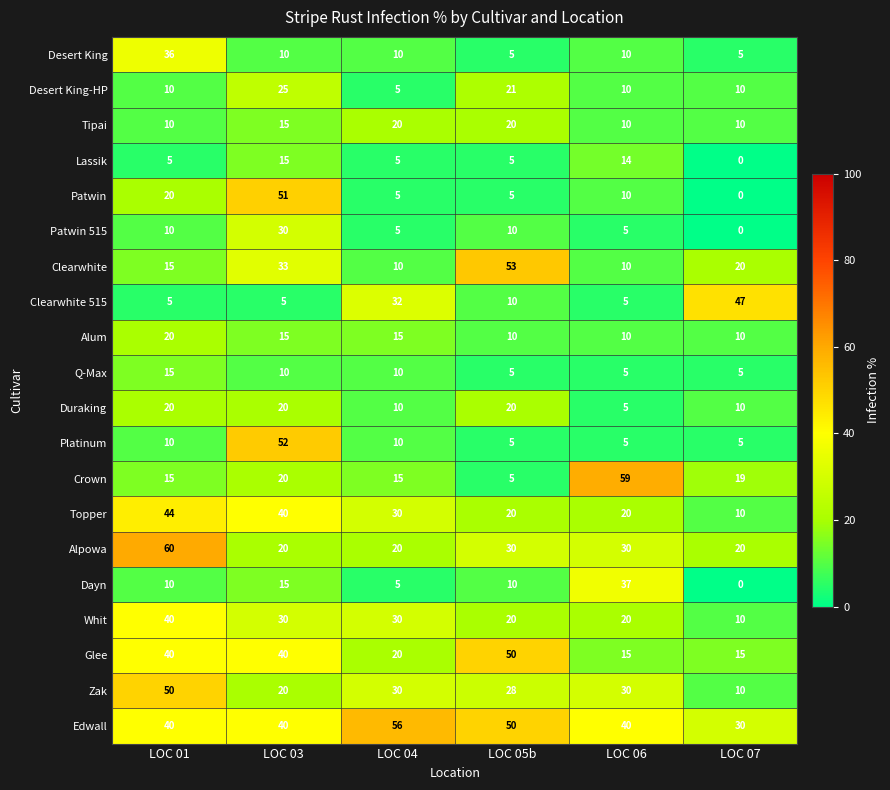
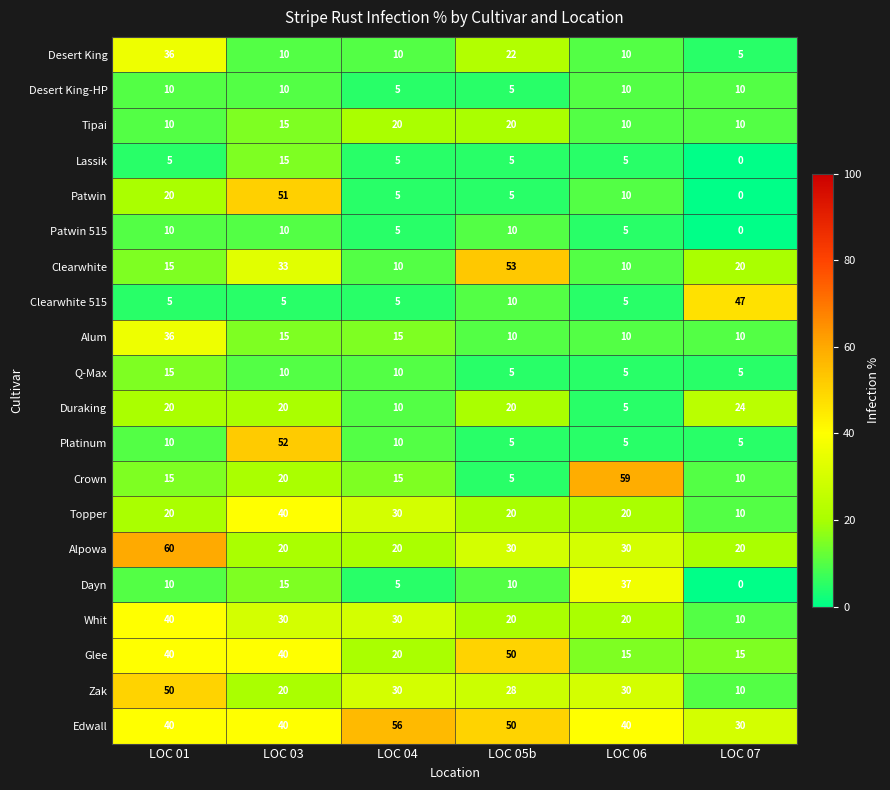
Desert King, LOC 05b: 5 -> 22
Desert King-HP, LOC 03: 25 -> 10
Desert King-HP, LOC 05b: 21 -> 5
Lassik, LOC 06: 14 -> 5
Patwin 515, LOC 03: 30 -> 10
Clearwhite 515, LOC 04: 32 -> 5
Alum, LOC 01: 20 -> 36
Duraking, LOC 07: 10 -> 24
Crown, LOC 07: 19 -> 10
Topper, LOC 01: 44 -> 20
